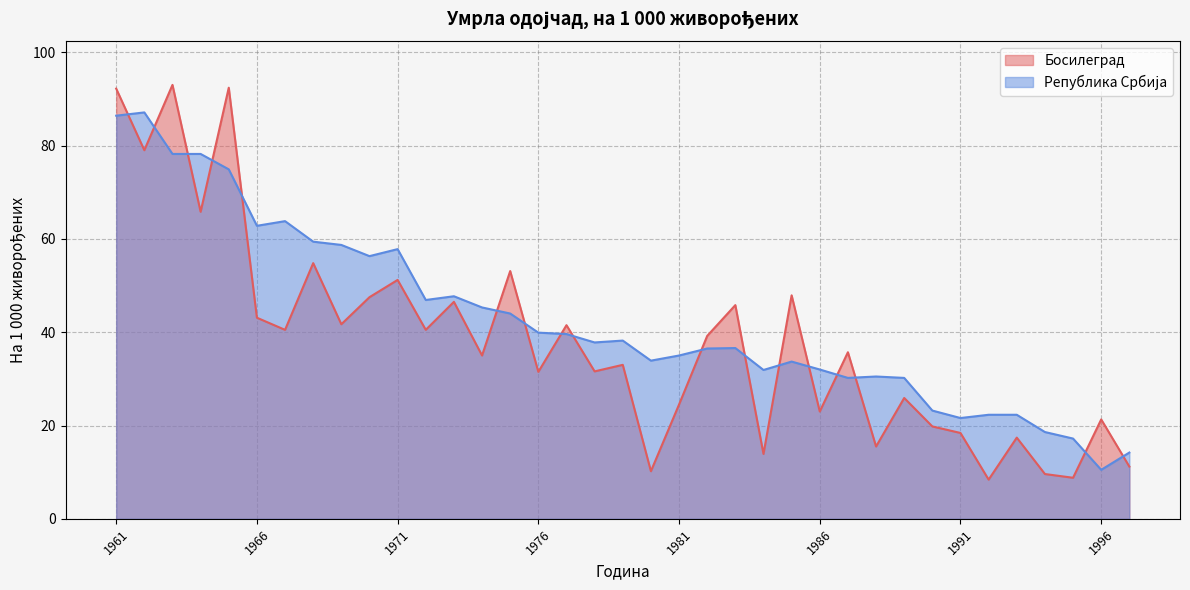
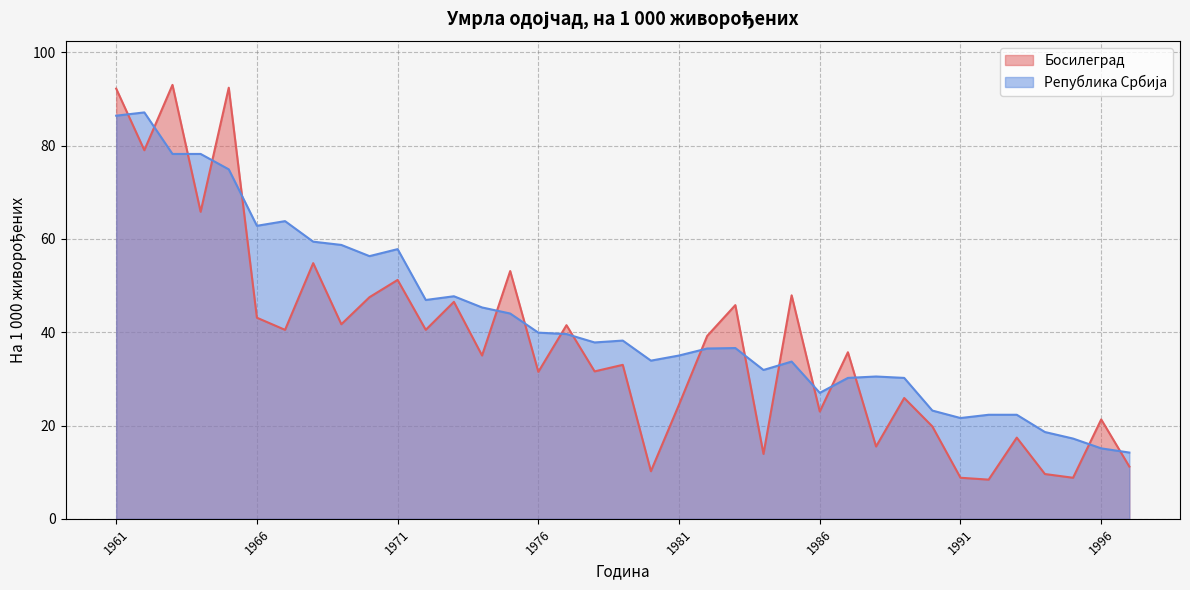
Република Србија, 1986: 32 -> 27
Босилеград, 1991: 18 -> 9
Република Србија, 1996: 11 -> 15
